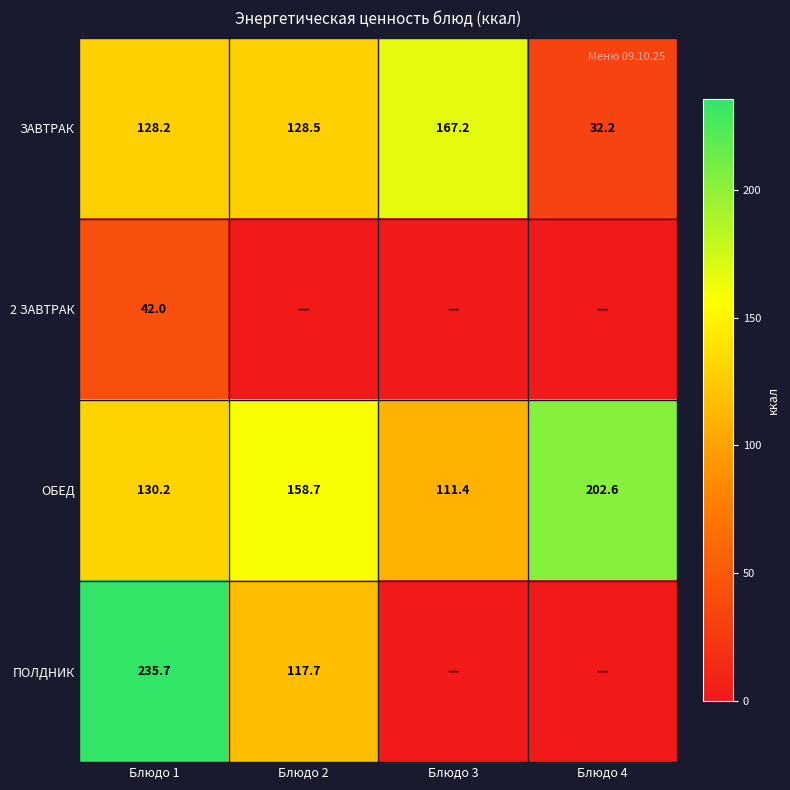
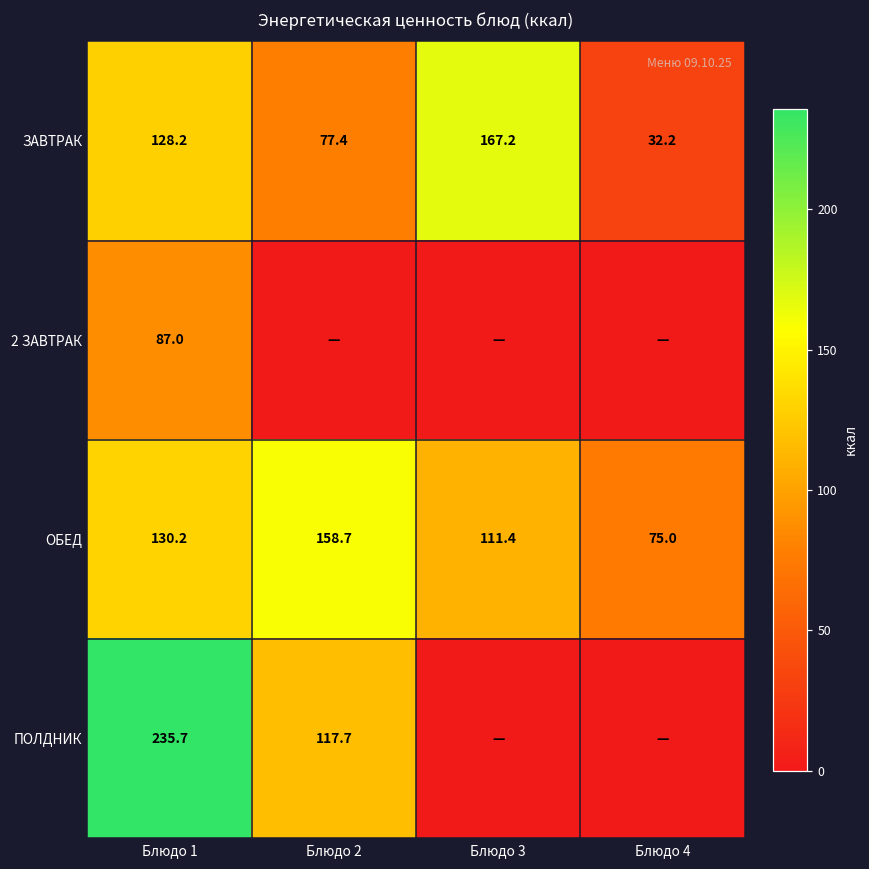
ЗАВТРАК, Блюдо 2: 128.5 -> 77.4
2 ЗАВТРАК, Блюдо 1: 42.0 -> 87.0
ОБЕД, Блюдо 4: 202.6 -> 75.0
